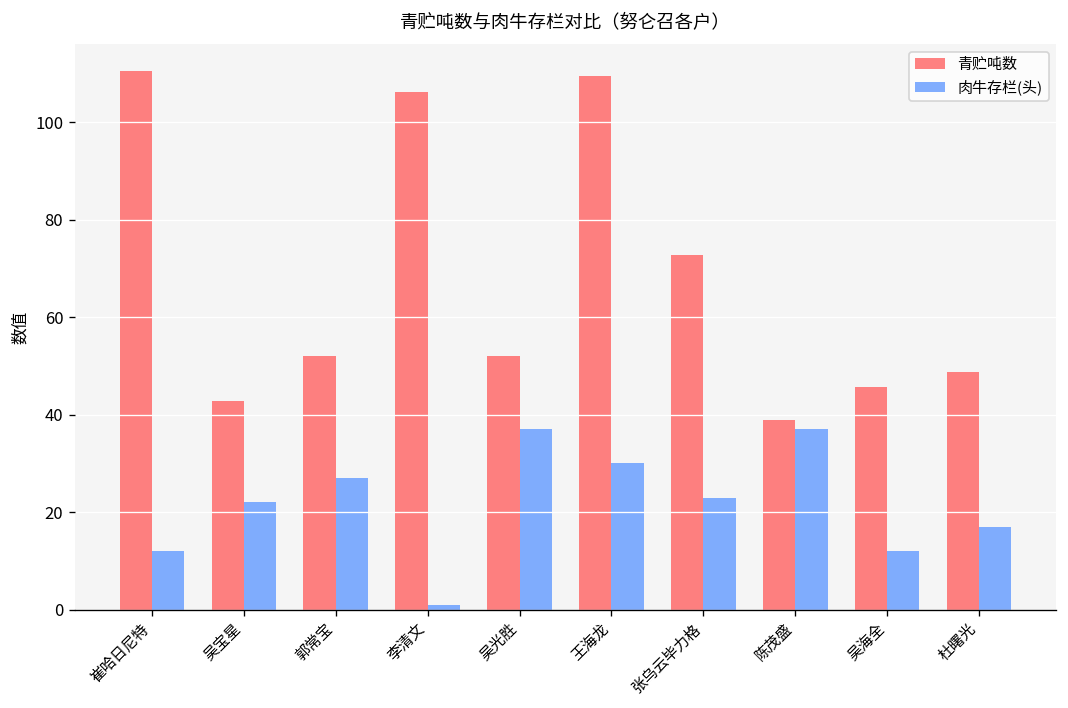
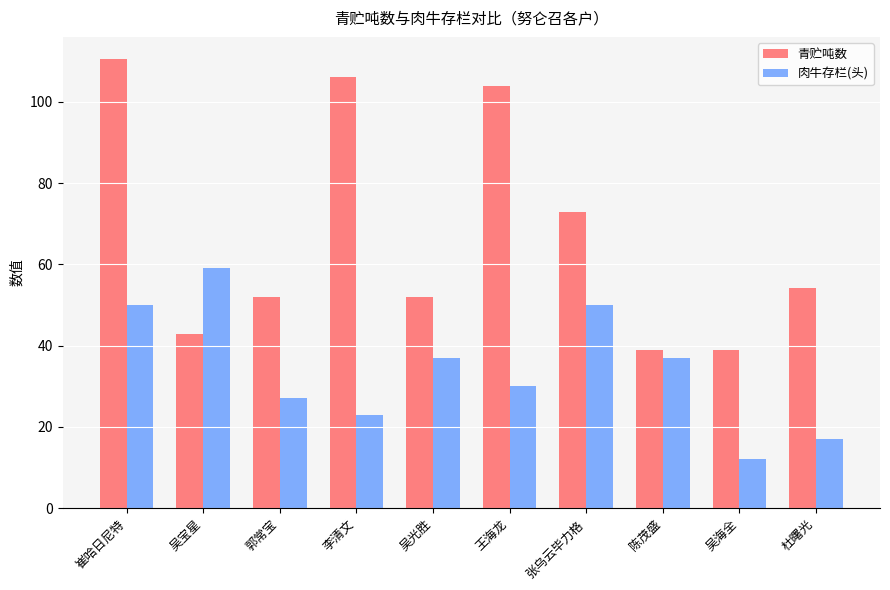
肉牛存栏(头), 崔哈日尼特: 12 -> 50
肉牛存栏(头), 吴宝星: 22 -> 59
肉牛存栏(头), 李清文: 1 -> 23
青贮吨数, 王海龙: 110 -> 104
肉牛存栏(头), 张乌云毕力格: 23 -> 50
青贮吨数, 吴海全: 46 -> 39
青贮吨数, 杜曙光: 49 -> 54
